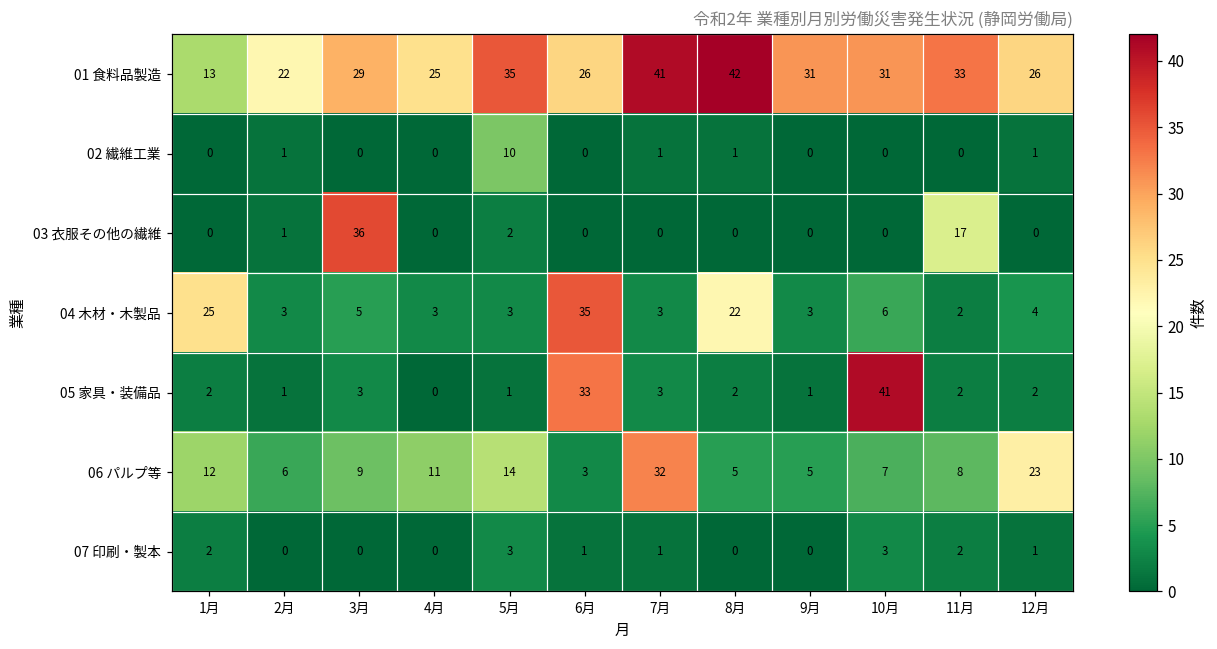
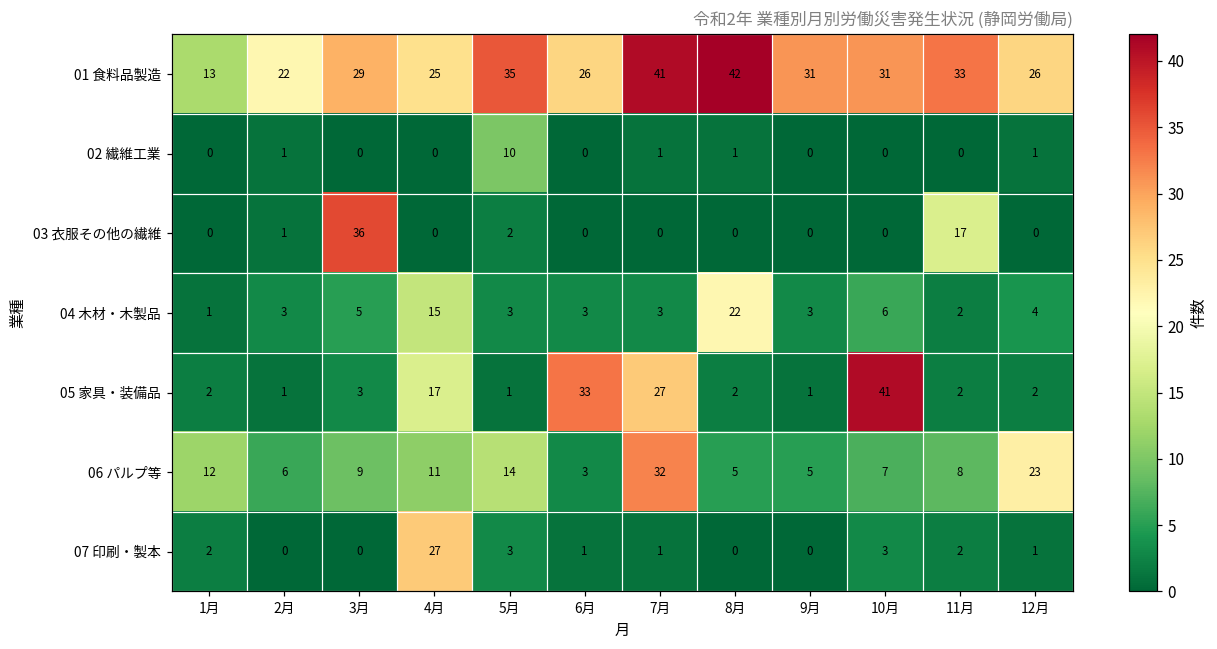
04 木材・木製品, 1月: 25 -> 1
04 木材・木製品, 4月: 3 -> 15
04 木材・木製品, 6月: 35 -> 3
05 家具・装備品, 4月: 0 -> 17
05 家具・装備品, 7月: 3 -> 27
07 印刷・製本, 4月: 0 -> 27
